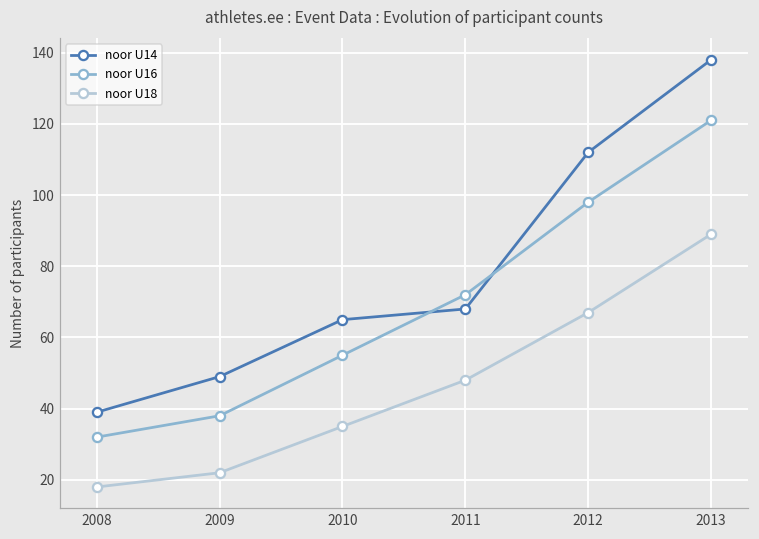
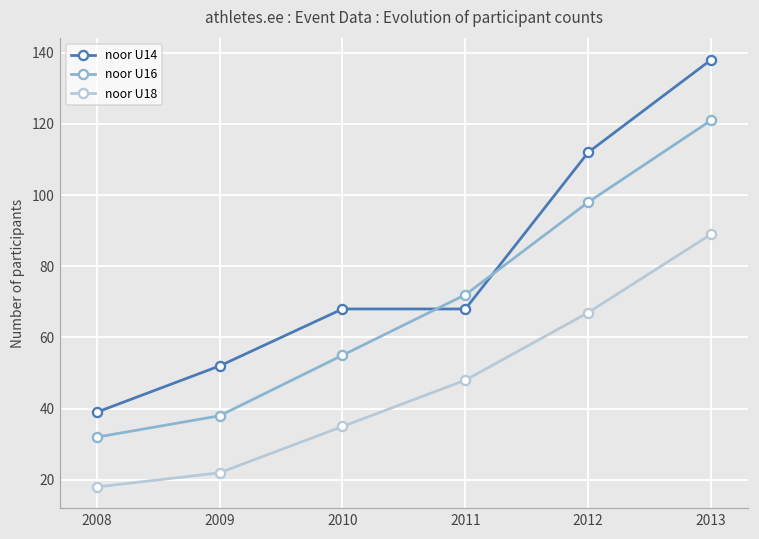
noor U14, 2009: 49 -> 52
noor U14, 2010: 65 -> 68
